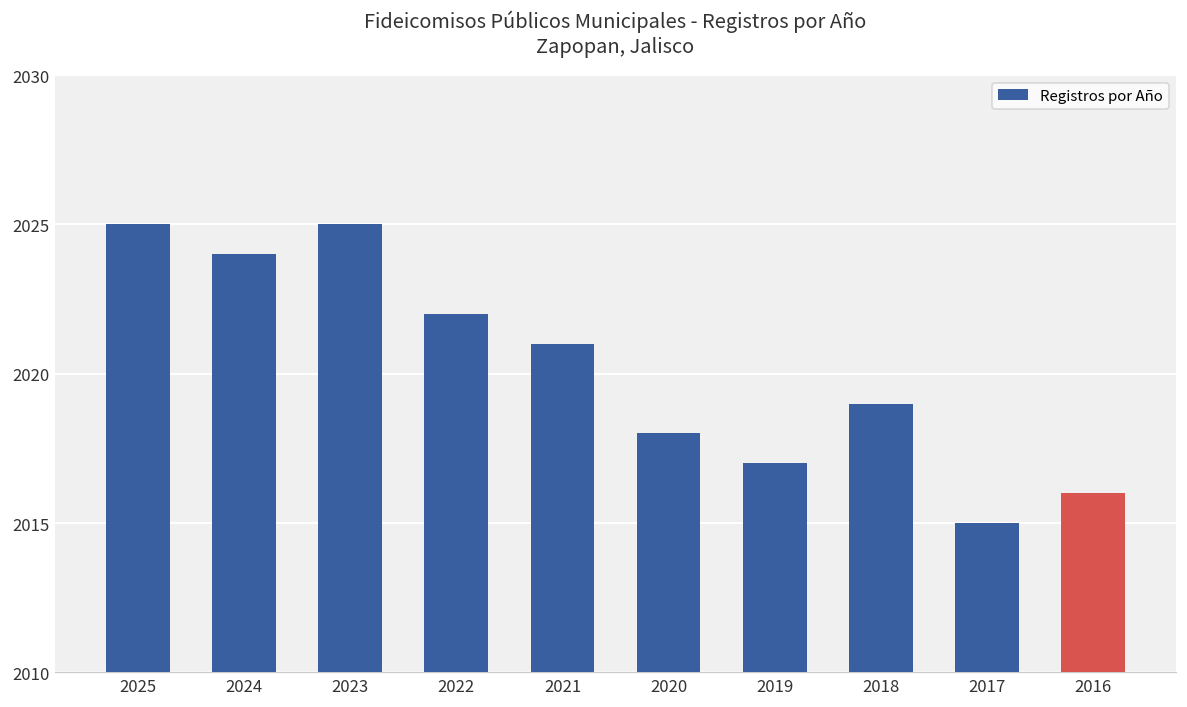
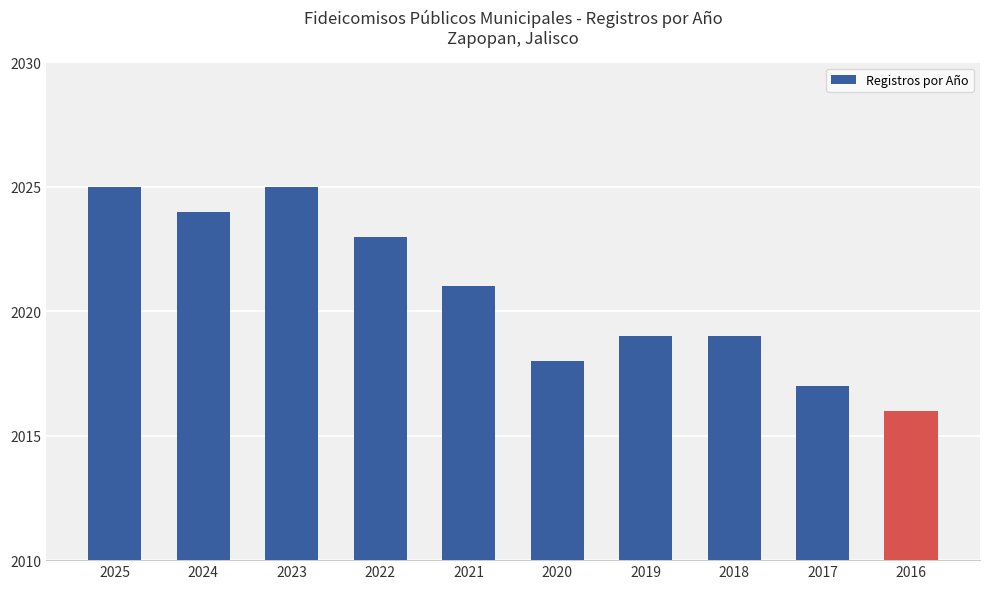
2022: 2022 -> 2023
2019: 2017 -> 2019
2017: 2015 -> 2017
